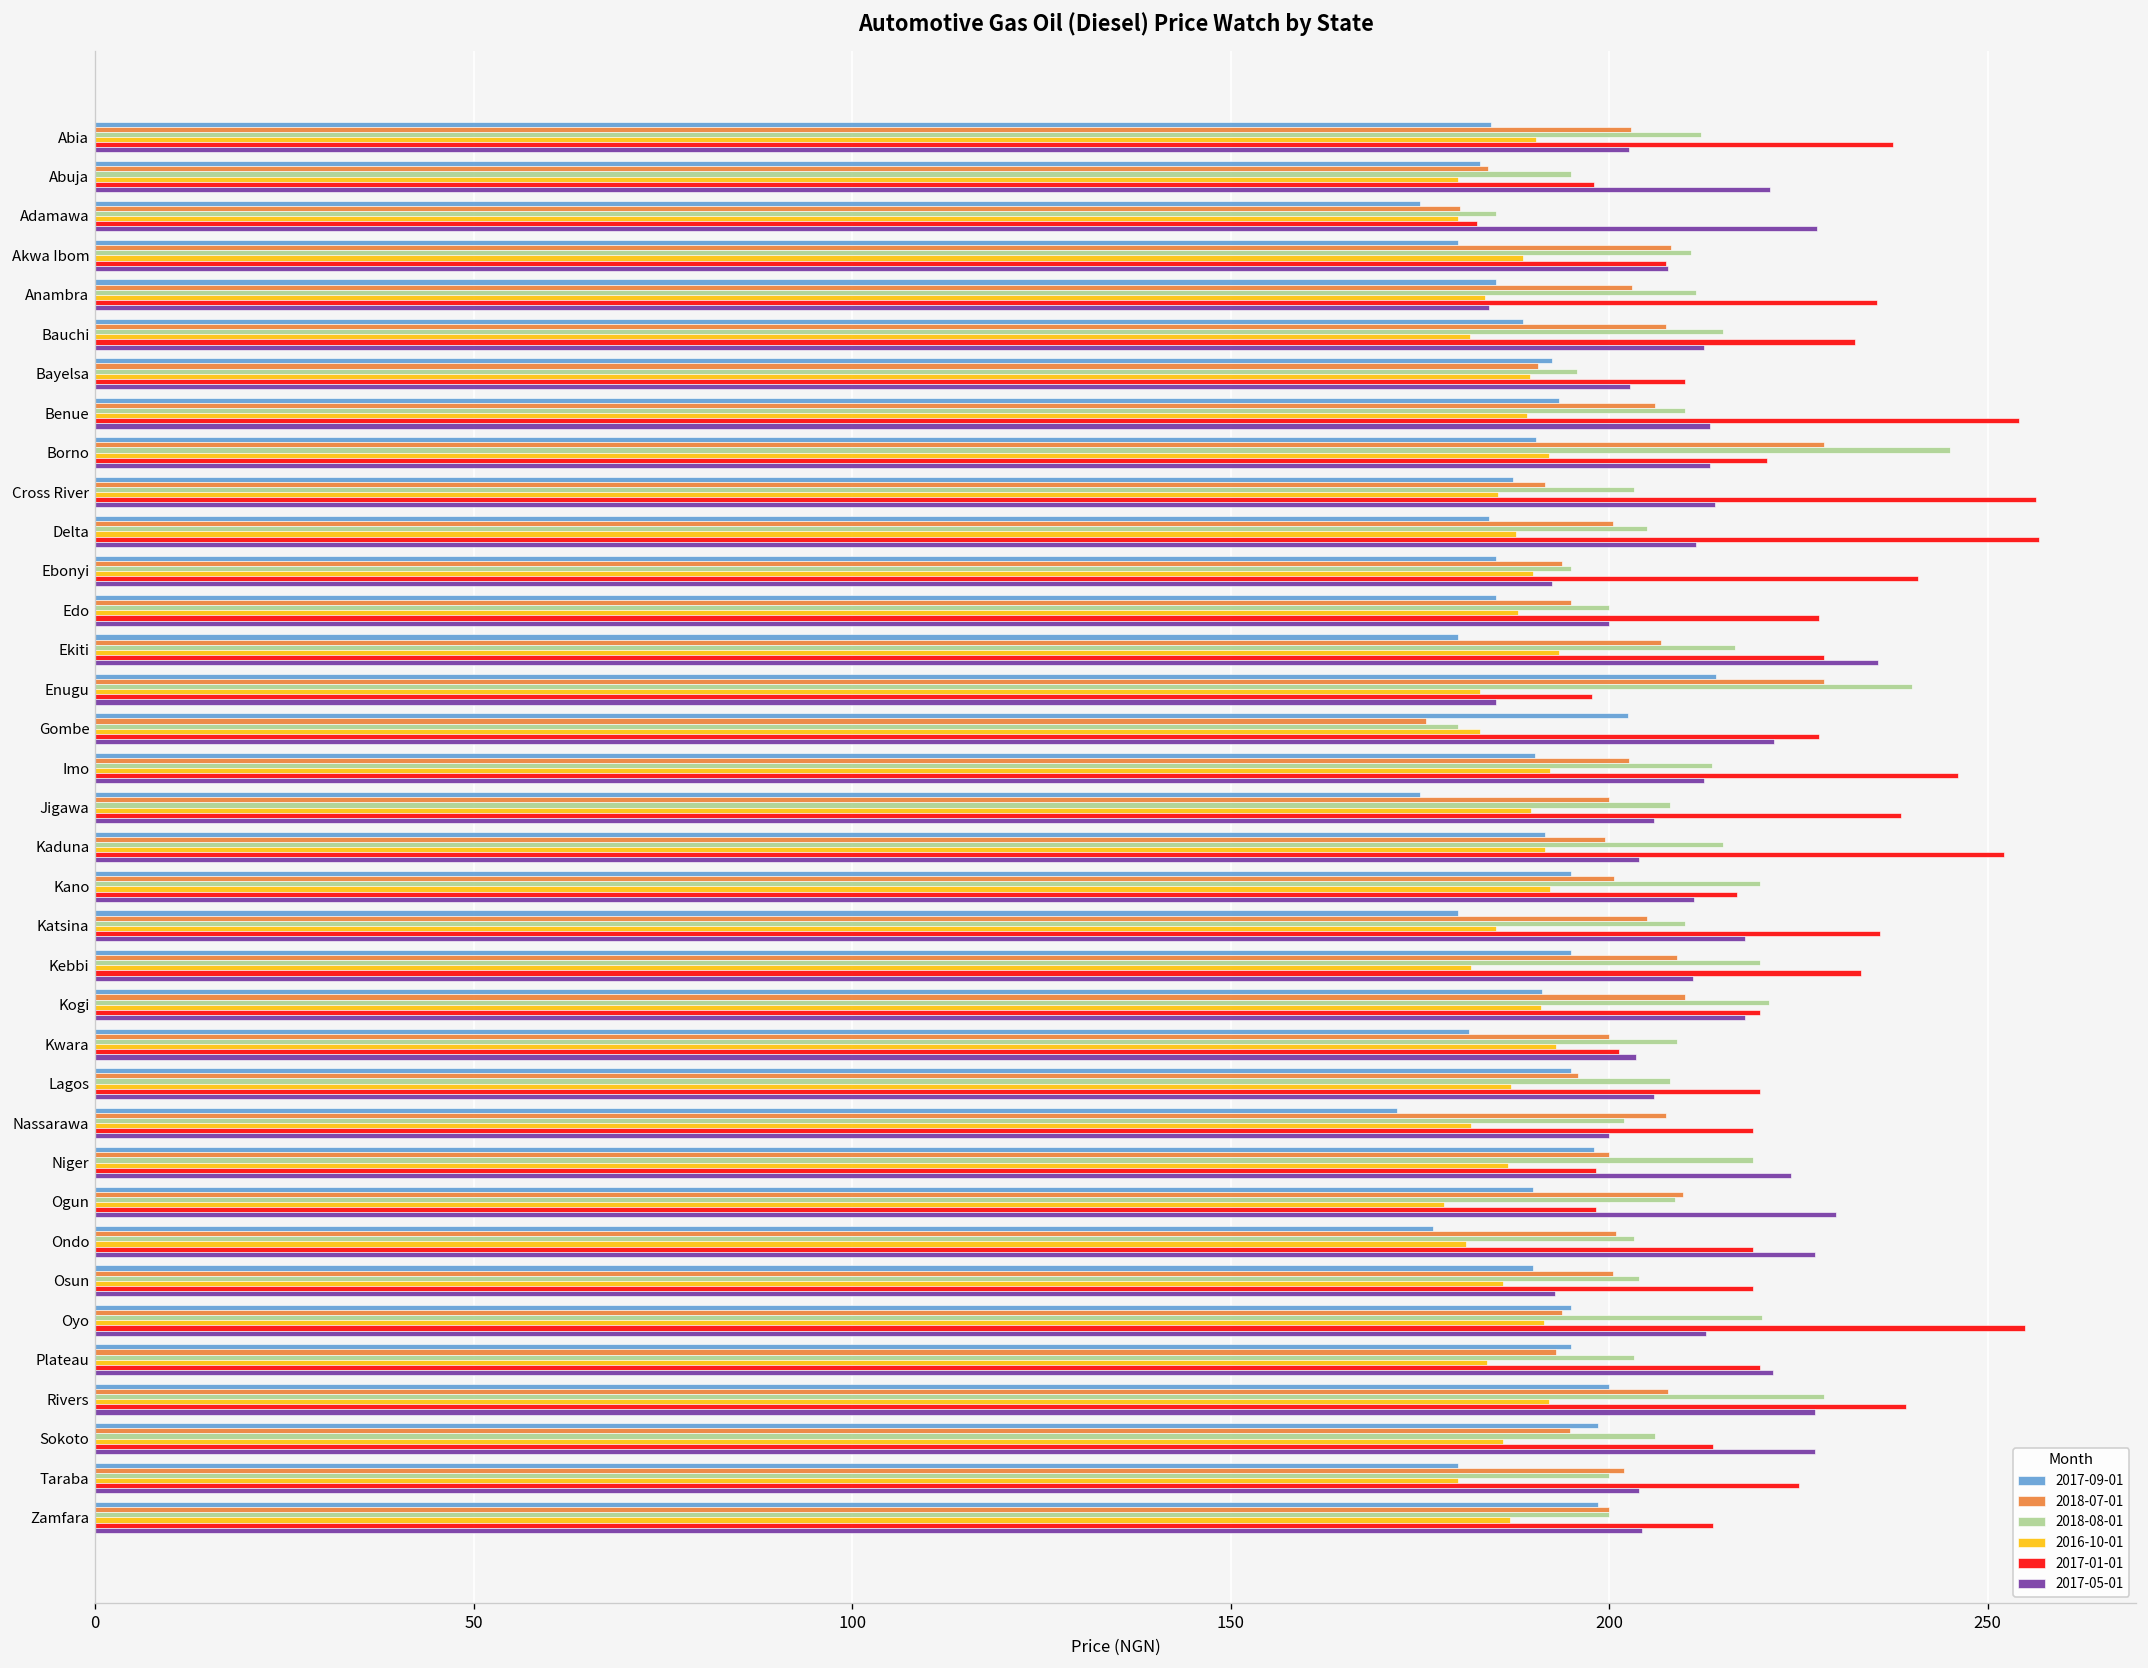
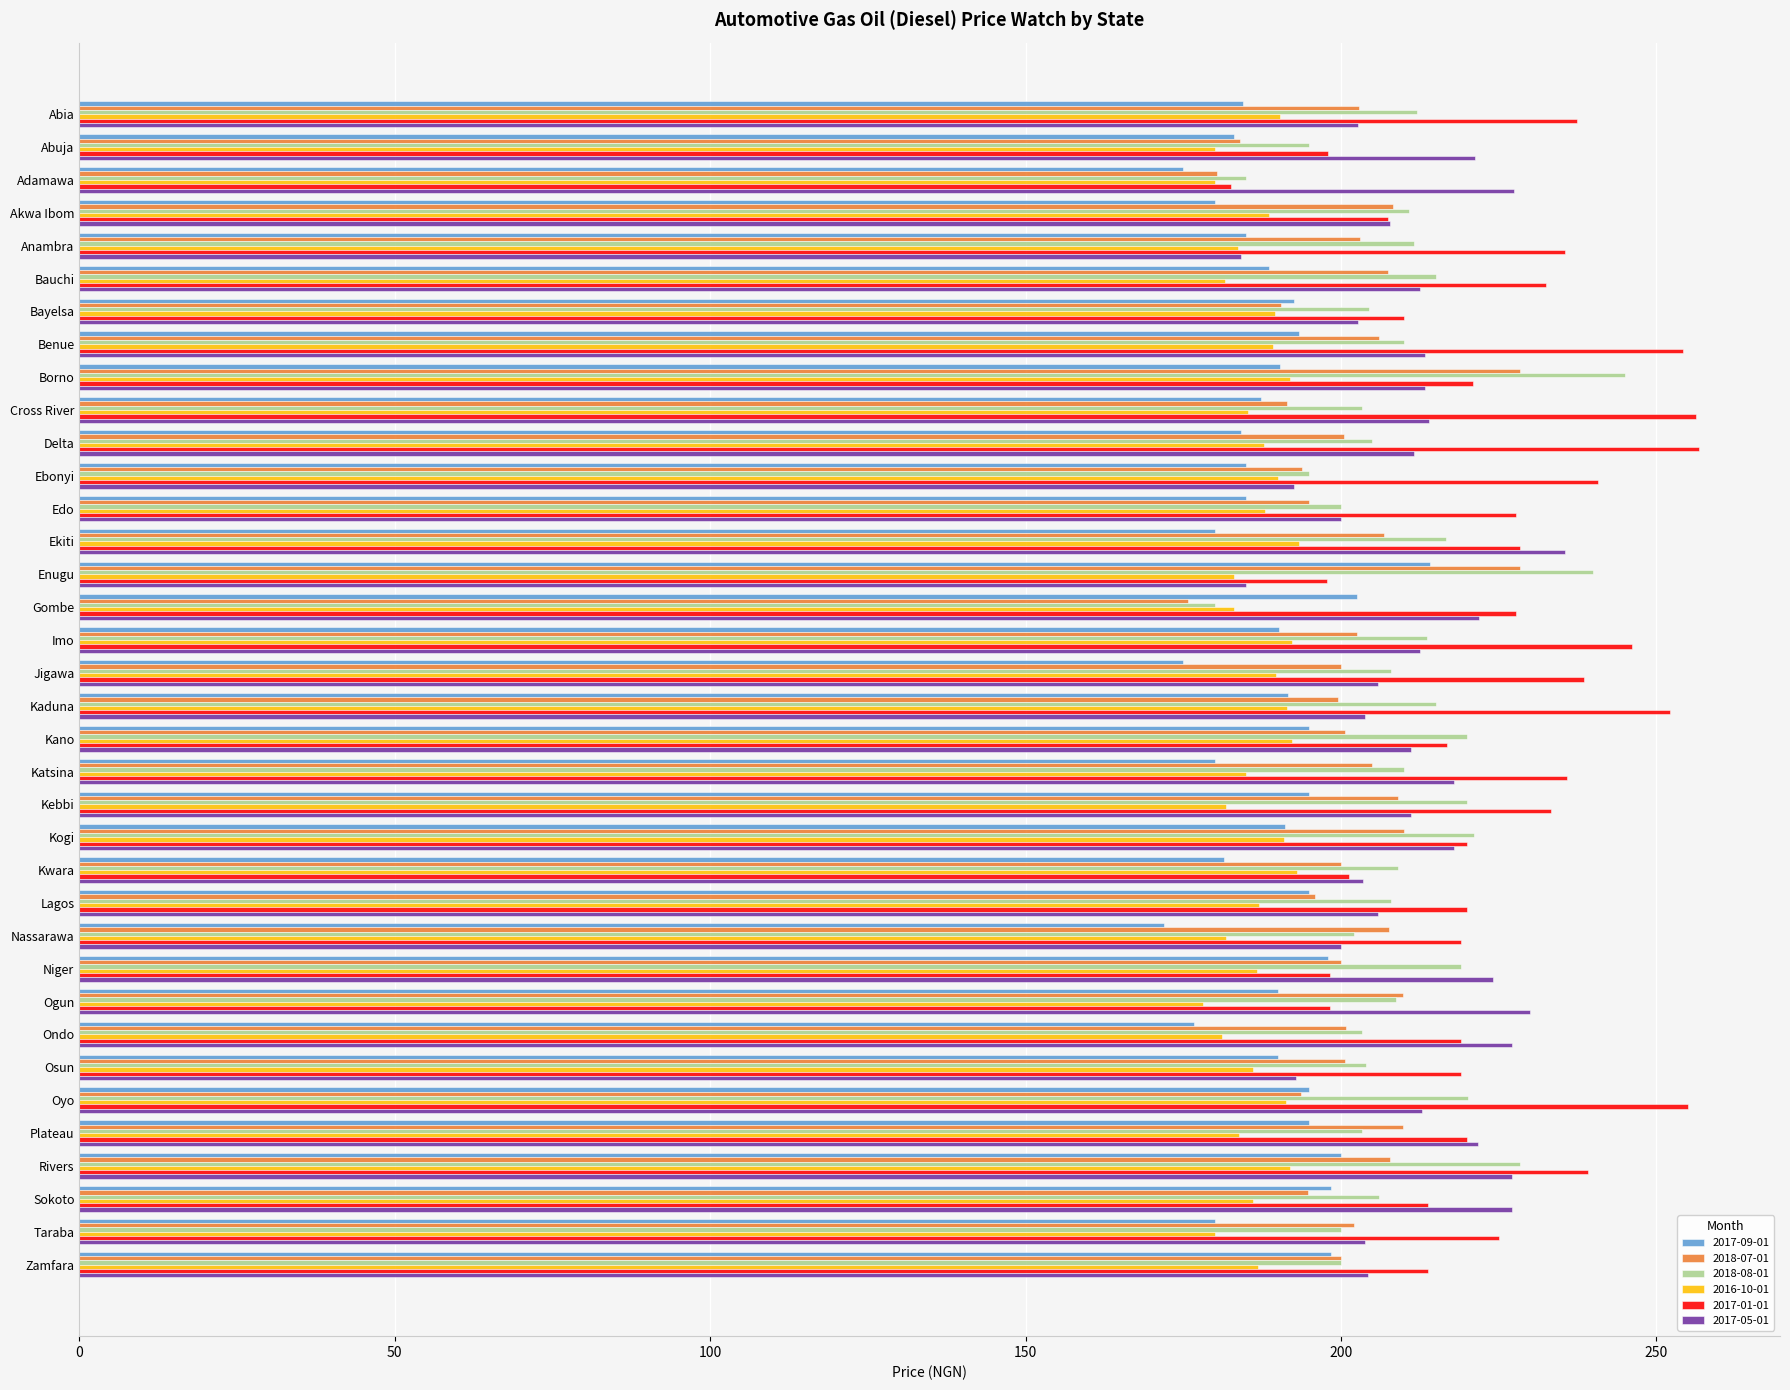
2018-08-01, Bayelsa: 196 -> 205
2018-07-01, Plateau: 193 -> 210
